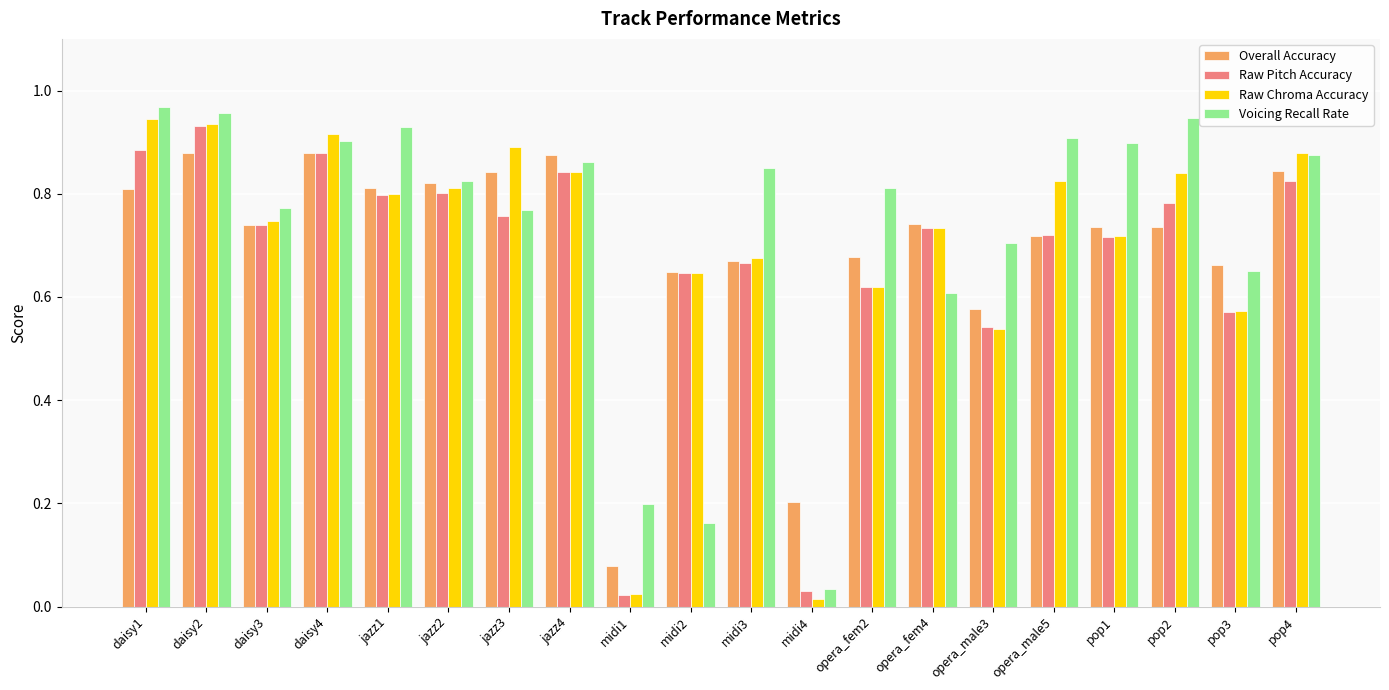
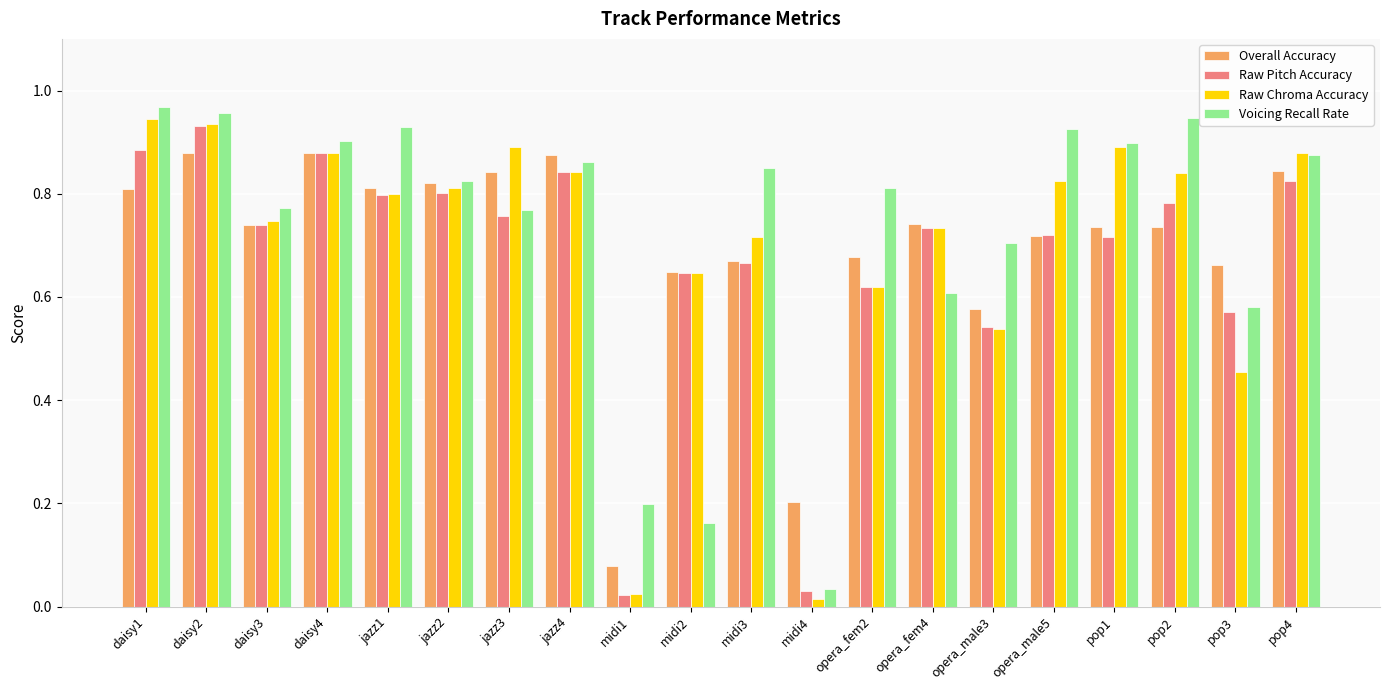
Raw Chroma Accuracy, daisy4: 0.92 -> 0.88
Raw Chroma Accuracy, midi3: 0.67 -> 0.72
Voicing Recall Rate, opera_male5: 0.91 -> 0.93
Raw Chroma Accuracy, pop1: 0.72 -> 0.89
Raw Chroma Accuracy, pop3: 0.57 -> 0.45
Voicing Recall Rate, pop3: 0.65 -> 0.58
